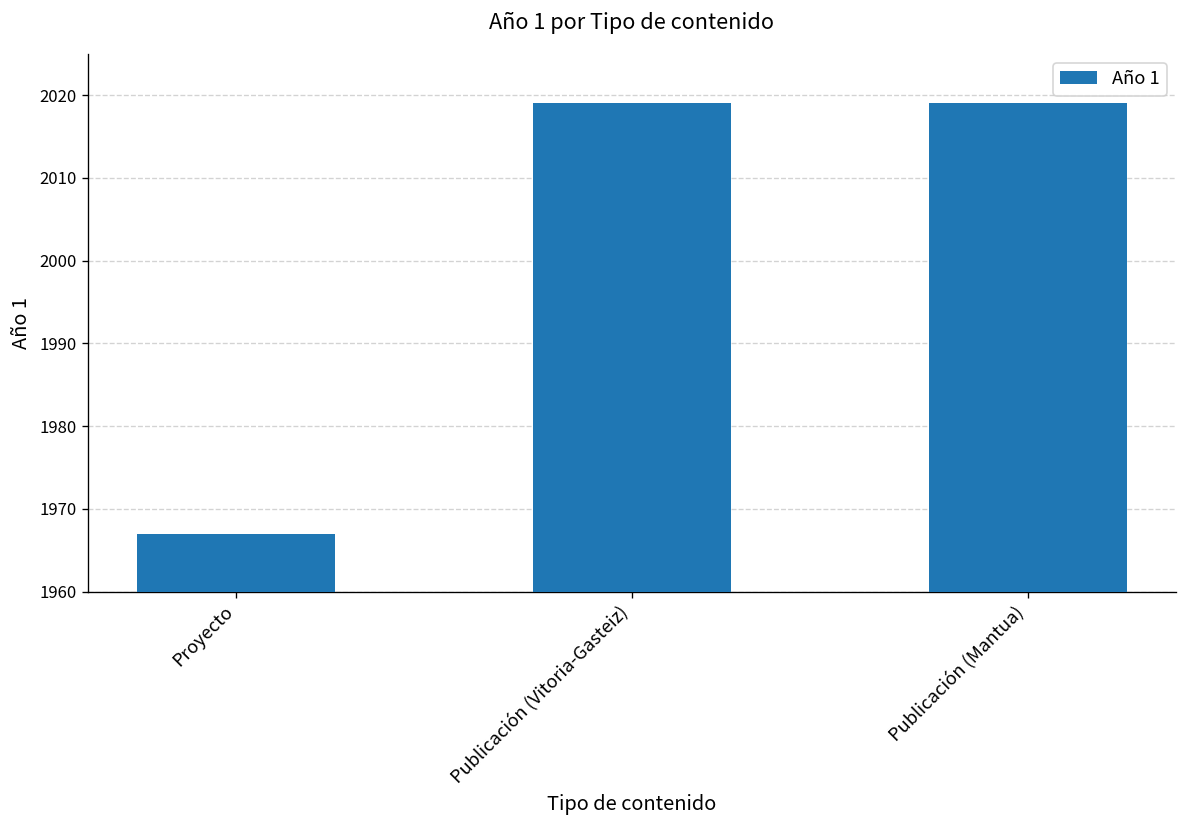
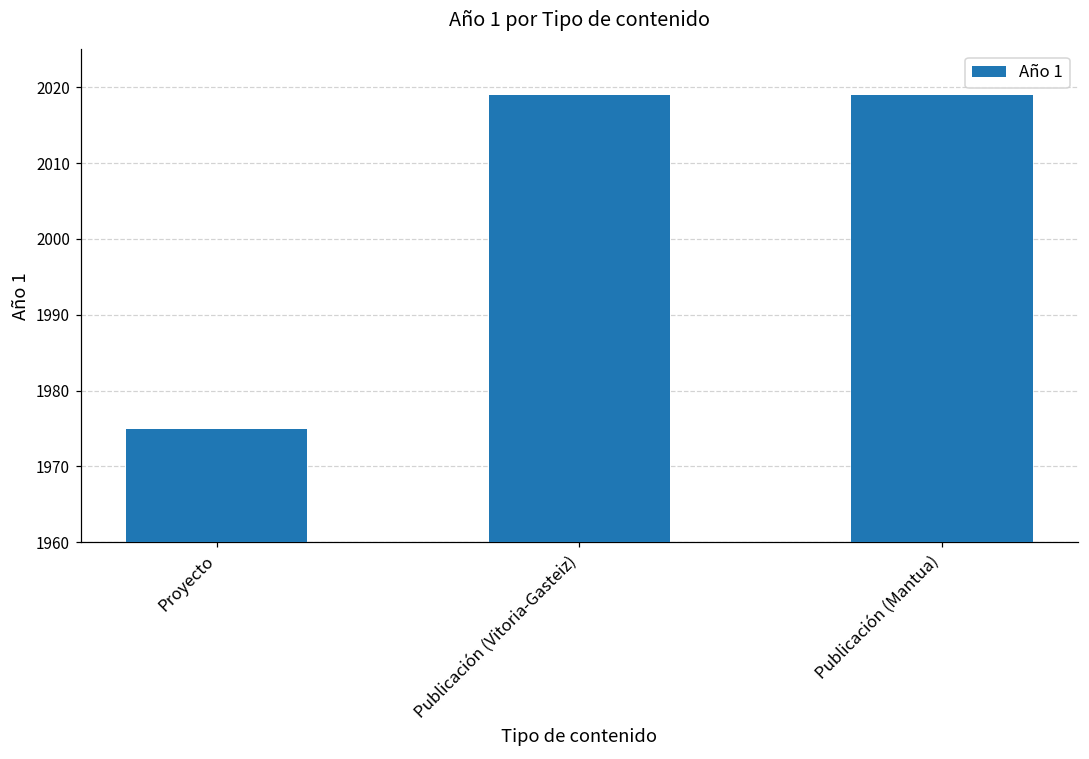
Proyecto: 1967 -> 1975
